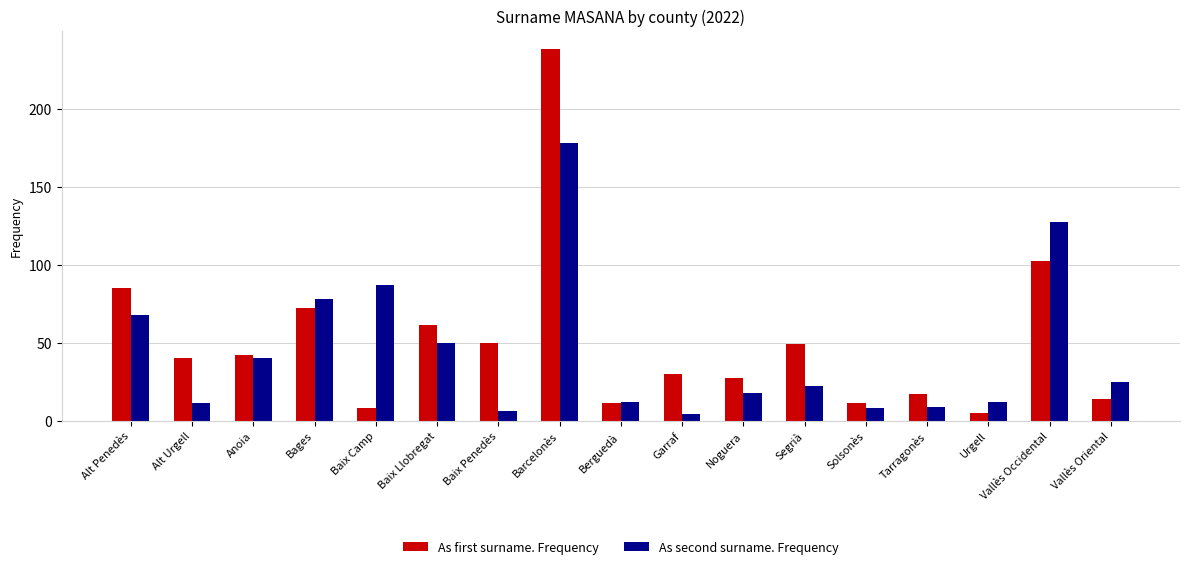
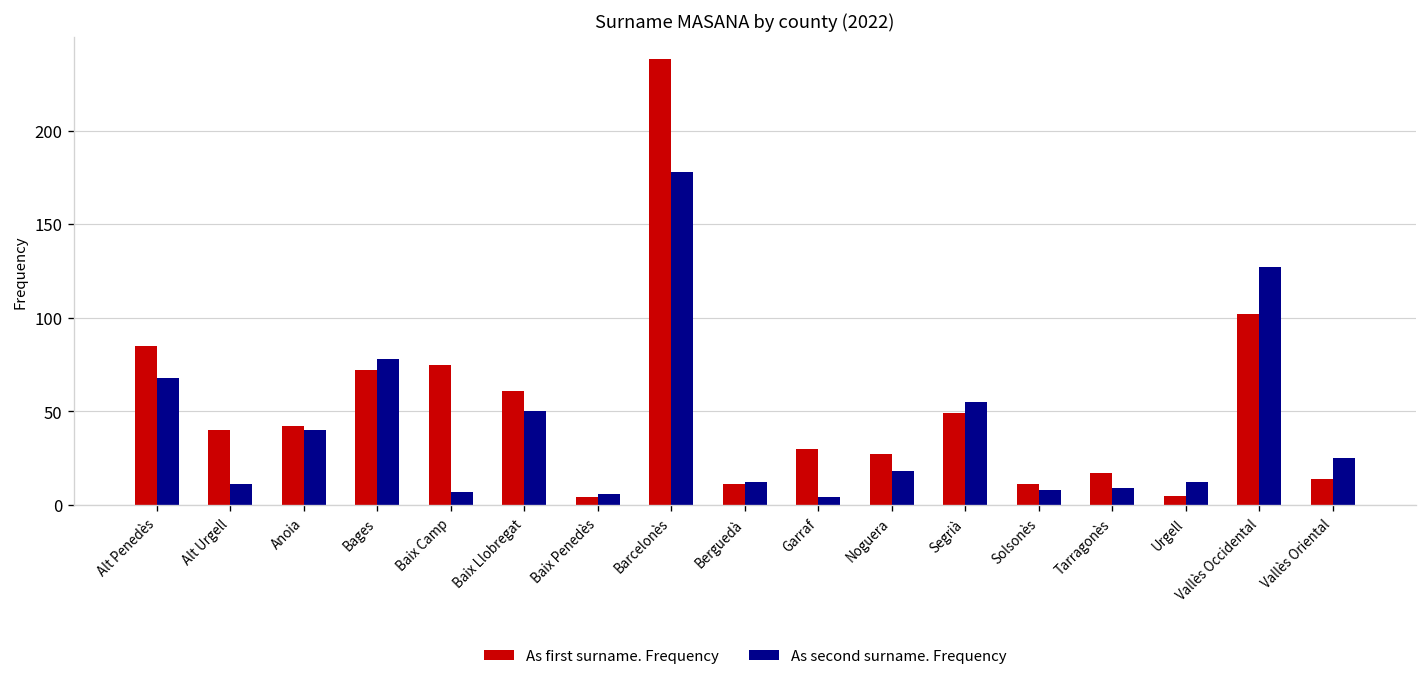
As first surname. Frequency, Baix Camp: 8 -> 75
As second surname. Frequency, Baix Camp: 87 -> 7
As first surname. Frequency, Baix Penedès: 50 -> 4
As second surname. Frequency, Segrià: 22 -> 55
